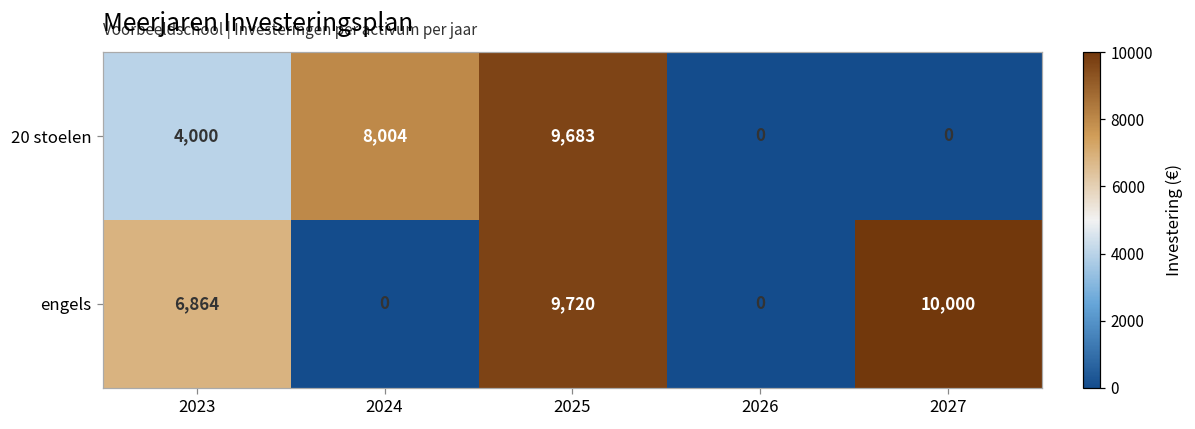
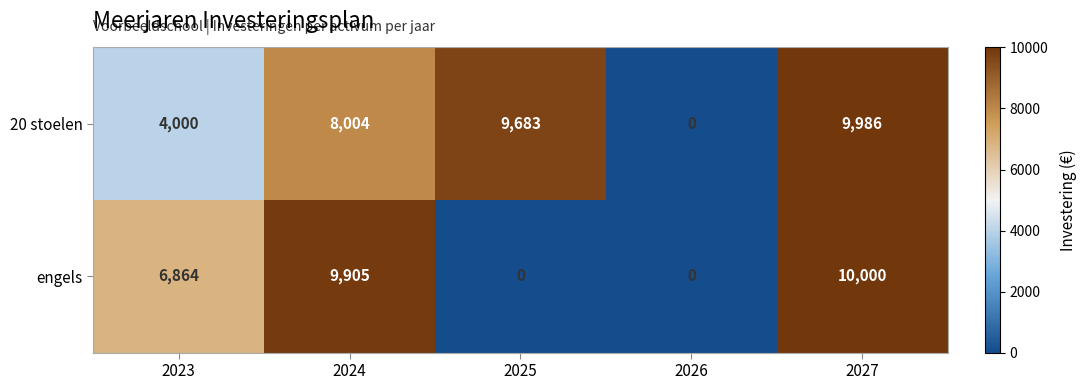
20 stoelen, 2027: 0 -> 9,986
engels, 2024: 0 -> 9,905
engels, 2025: 9,720 -> 0
